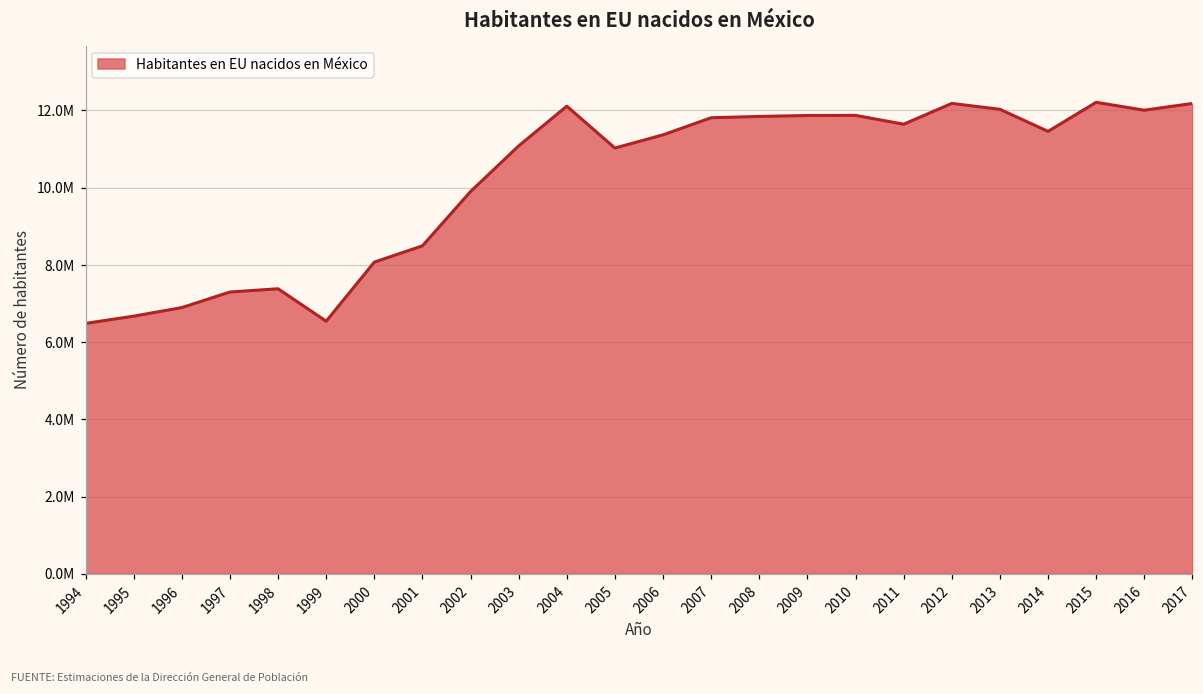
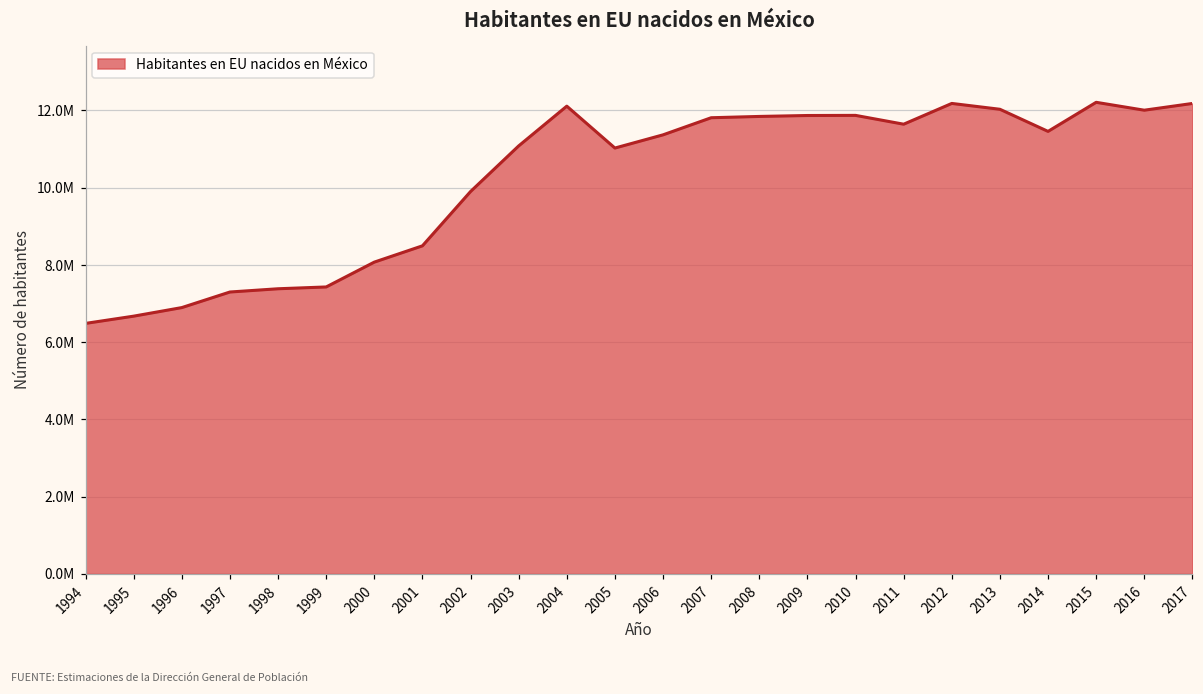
1999: 6500000 -> 7400000
